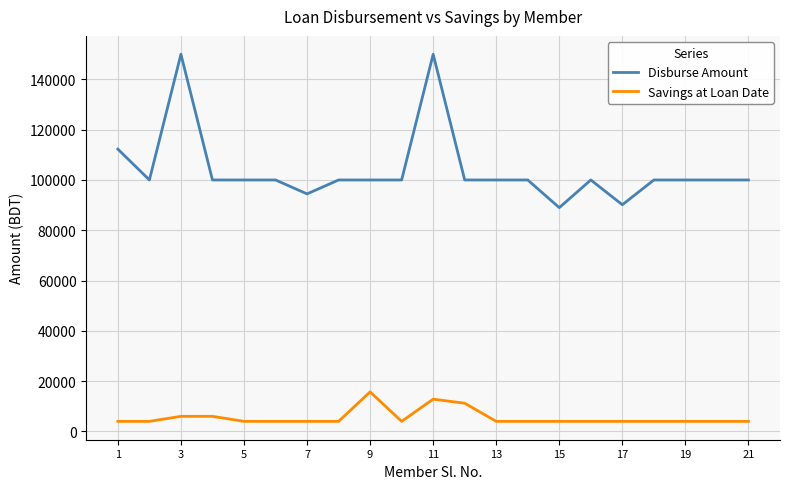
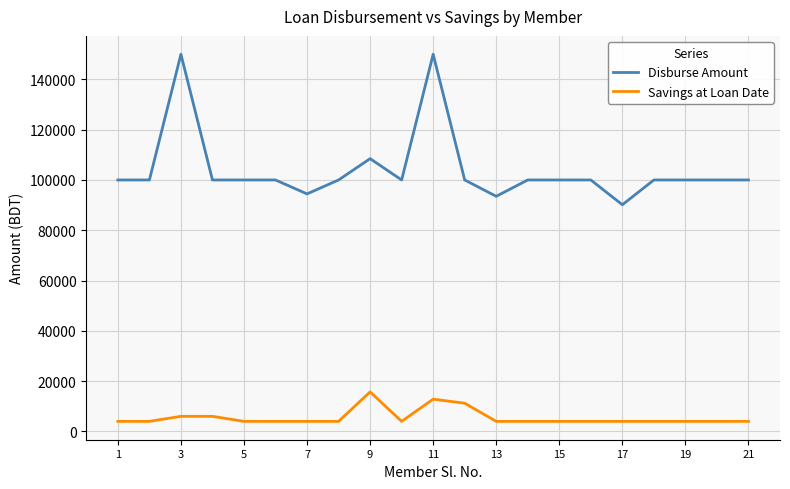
Disburse Amount, 1: 112000 -> 100000
Disburse Amount, 9: 100000 -> 108000
Disburse Amount, 13: 100000 -> 94000
Disburse Amount, 15: 89000 -> 100000
